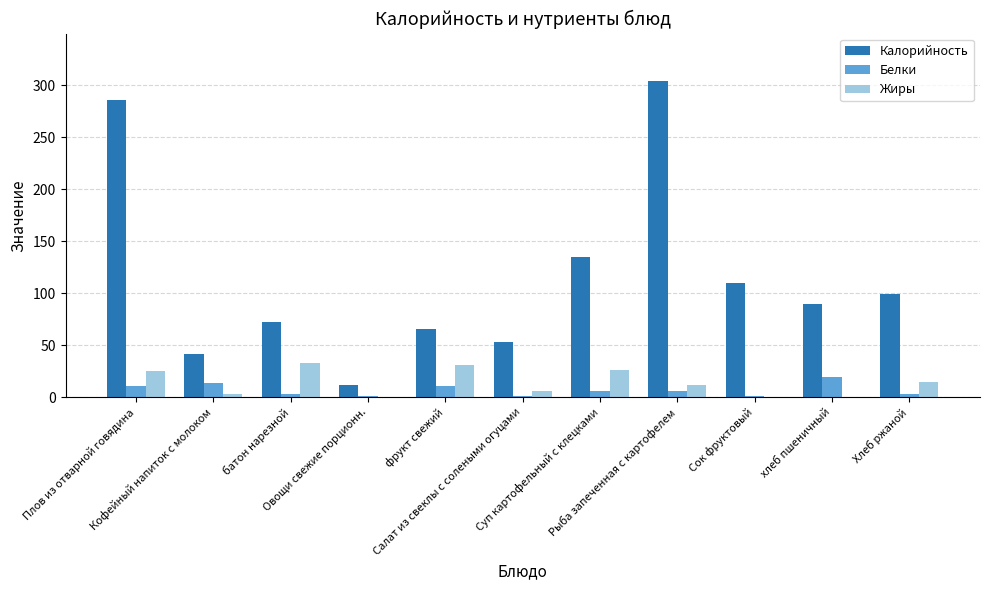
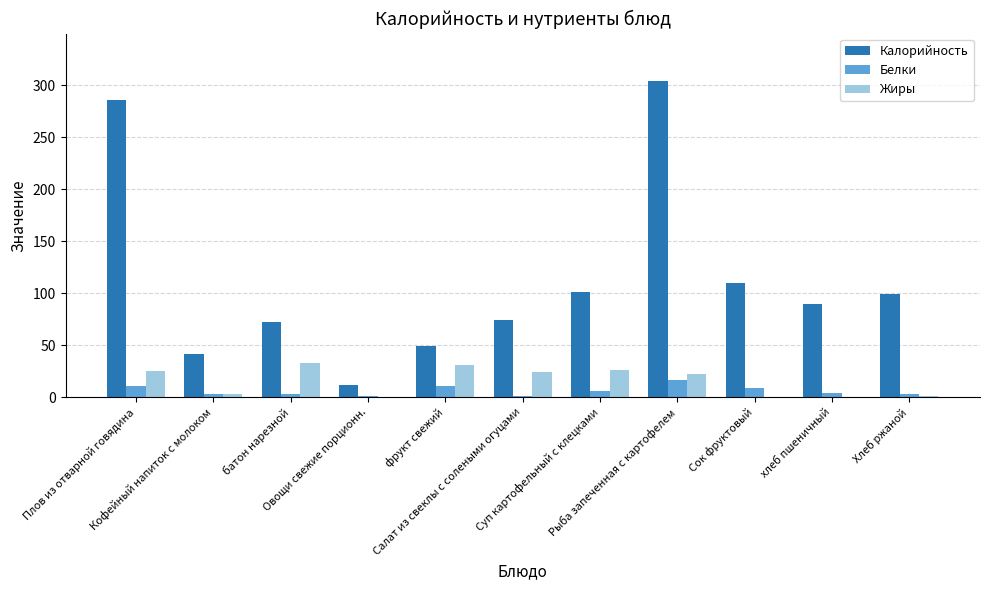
Белки, Кофейный напиток с молоком: 14 -> 3
Калорийность, фрукт свежий: 66 -> 49
Калорийность, Салат из свеклы с солеными огуцами: 53 -> 74
Жиры, Салат из свеклы с солеными огуцами: 6 -> 24
Калорийность, Суп картофельный с клецками: 135 -> 101
Белки, Рыба запеченная с картофелем: 6 -> 17
Жиры, Рыба запеченная с картофелем: 12 -> 22
Белки, Сок фруктовый: 1 -> 9
Белки, хлеб пшеничный: 20 -> 4
Жиры, Хлеб ржаной: 15 -> 1
